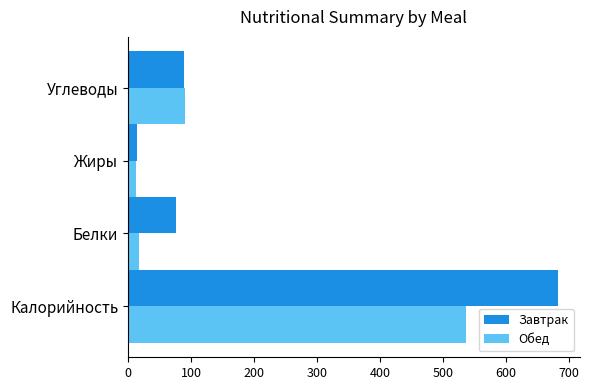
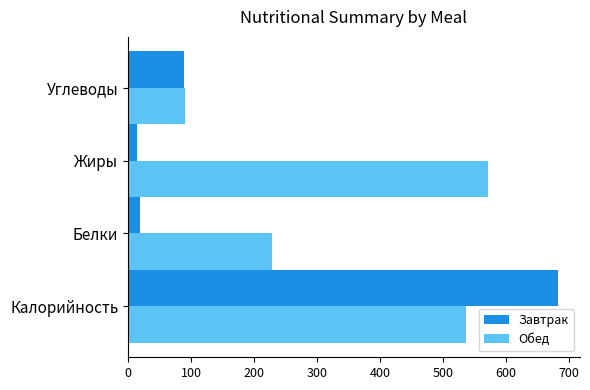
Обед, Жиры: 10 -> 570
Завтрак, Белки: 80 -> 20
Обед, Белки: 20 -> 230
